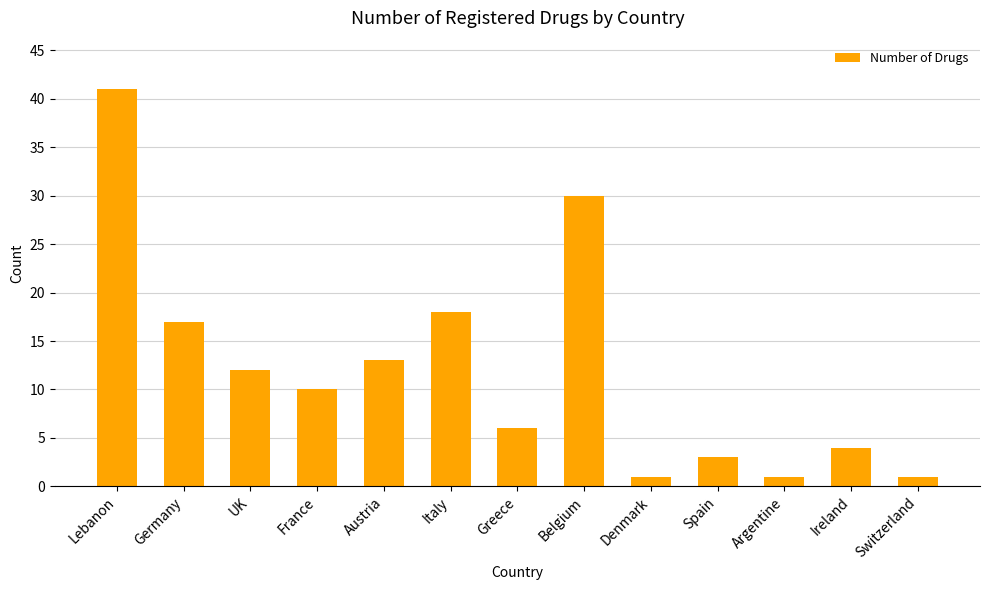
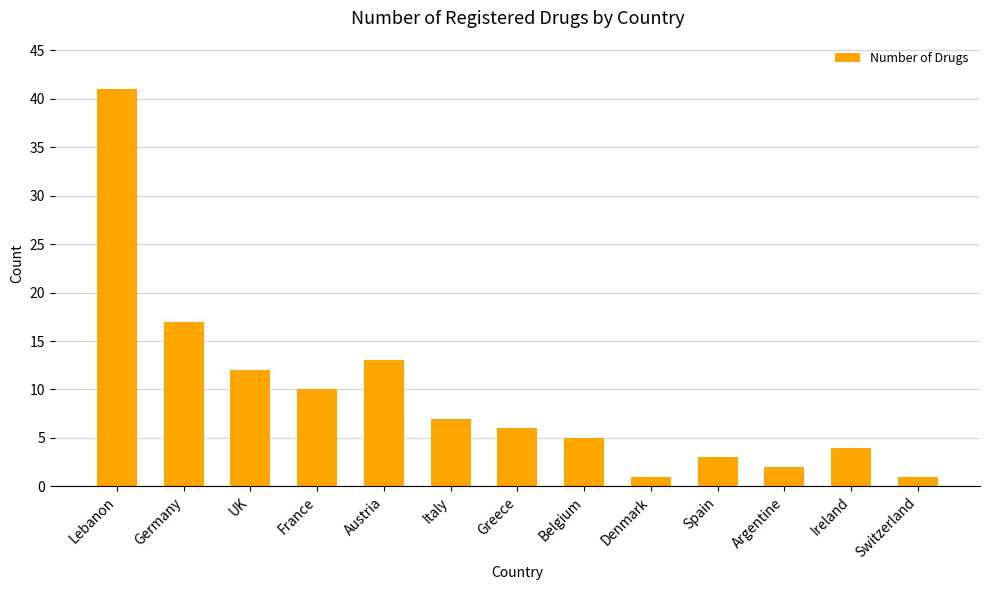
Italy: 18 -> 7
Belgium: 30 -> 5
Argentine: 1 -> 2
